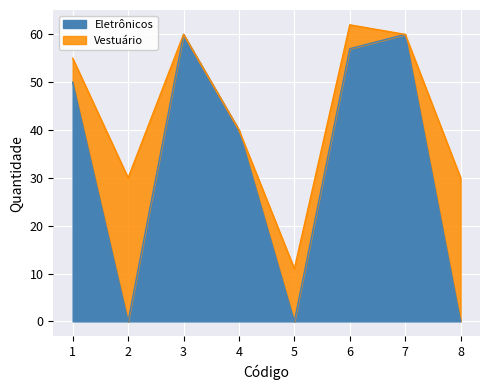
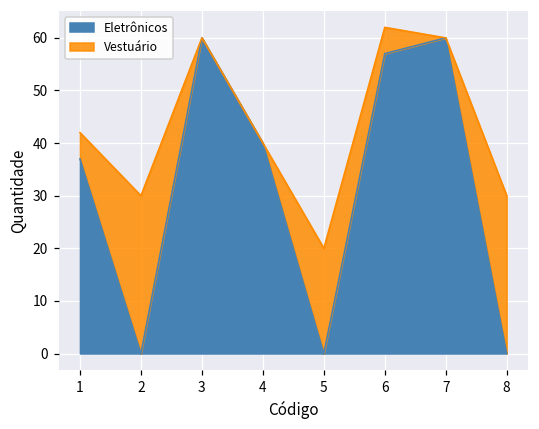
Eletrônicos, 1: 50 -> 37
Vestuário, 5: 11 -> 20
